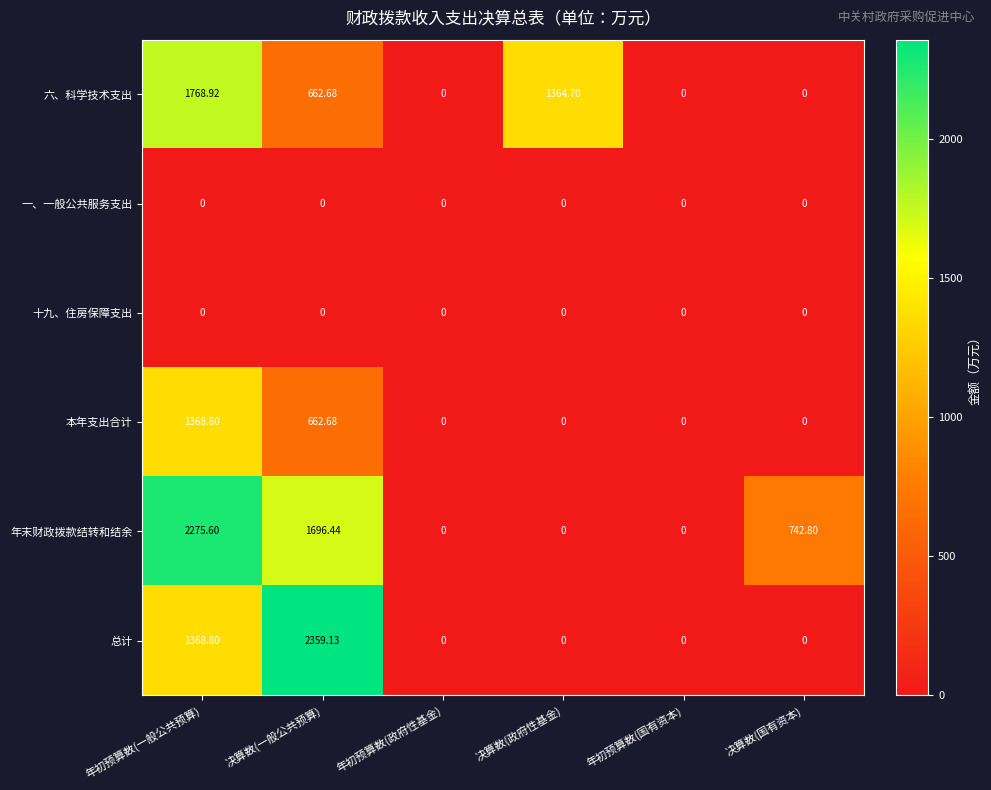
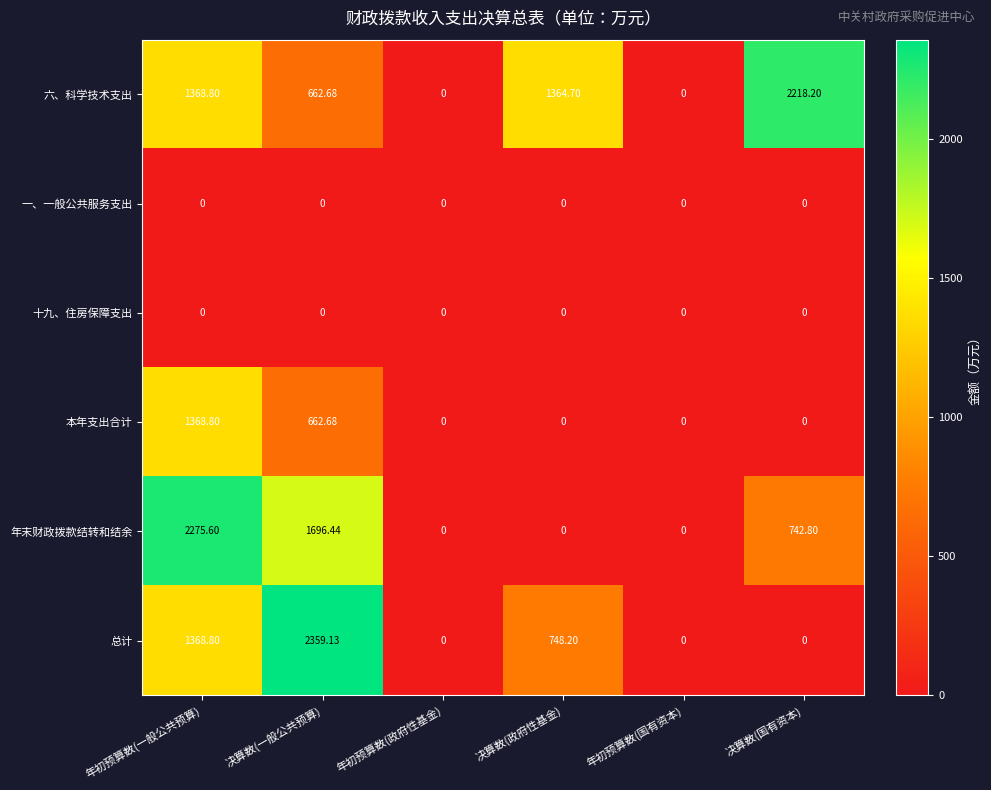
六、科学技术支出, 年初预算数(一般公共预算): 1768.92 -> 1368.80
六、科学技术支出, 决算数(国有资本): 0 -> 2218.20
总计, 决算数(政府性基金): 0 -> 748.20
